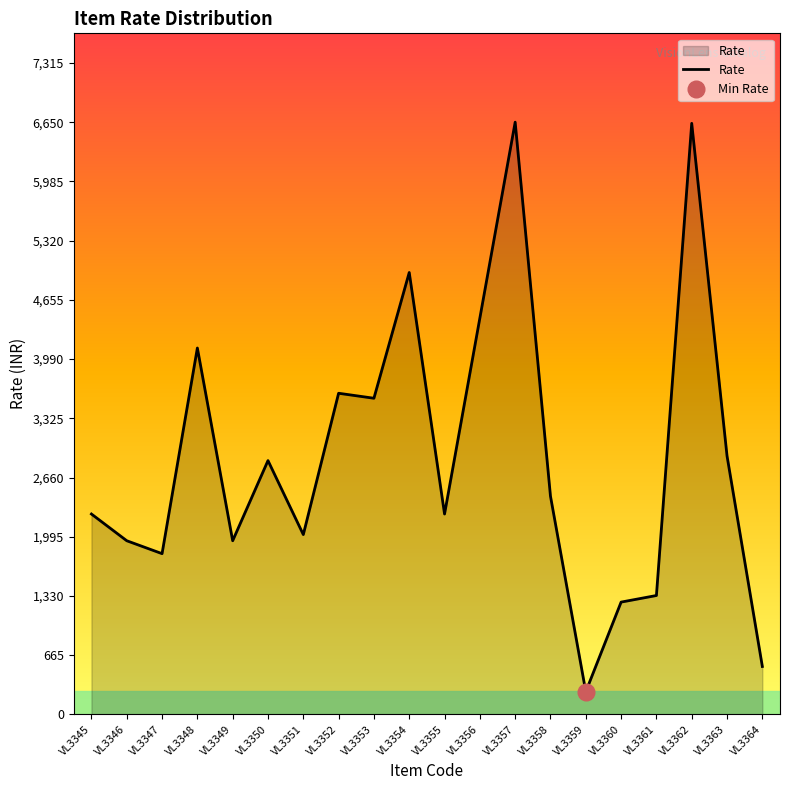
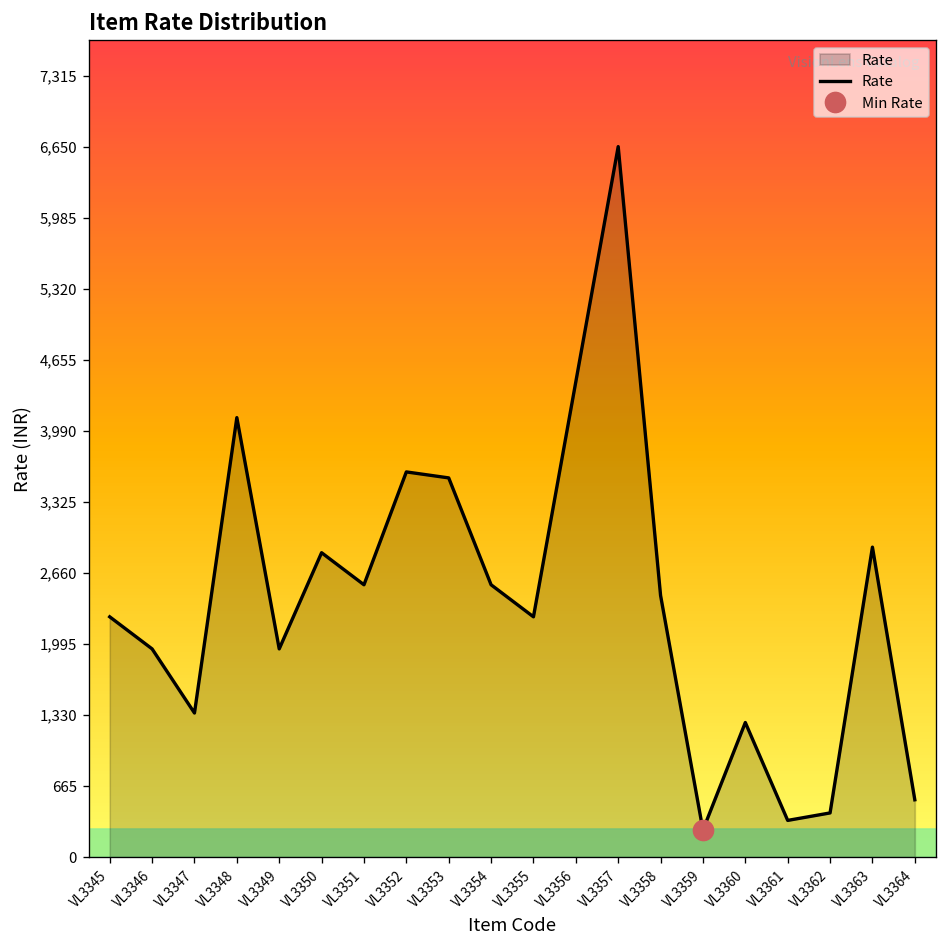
Rate, VL3347: 1,800 -> 1,400
Rate, VL3351: 2,000 -> 2,600
Rate, VL3354: 5,000 -> 2,600
Rate, VL3361: 1,300 -> 300
Rate, VL3362: 6,600 -> 400
